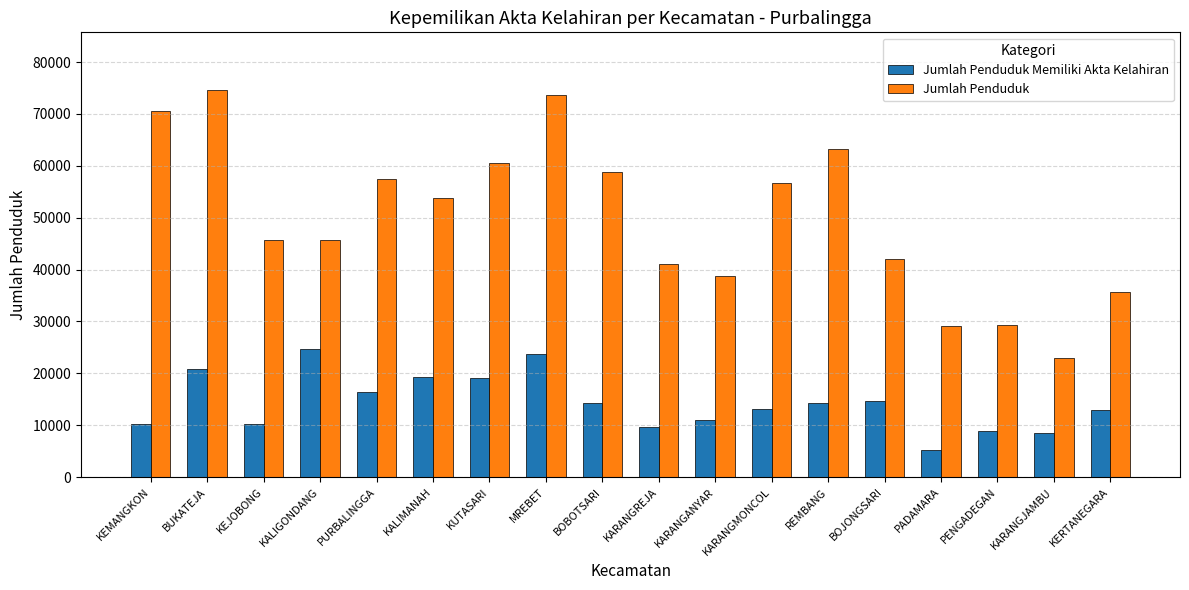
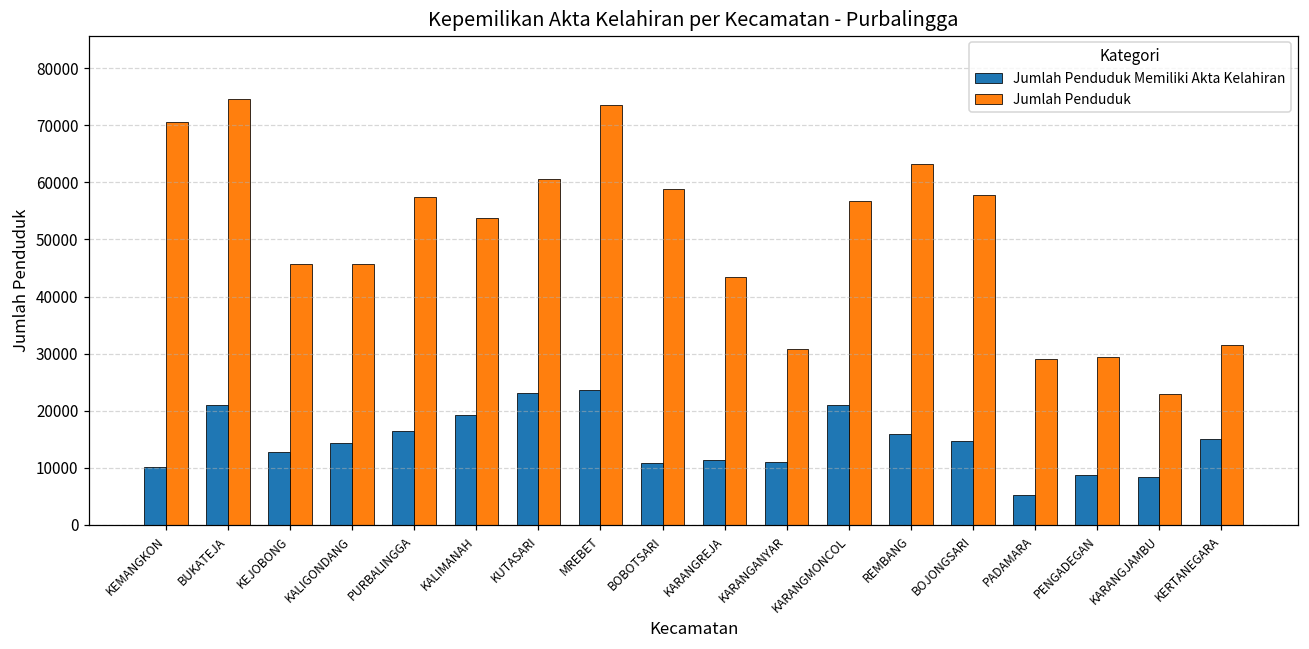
Jumlah Penduduk Memiliki Akta Kelahiran, KEJOBONG: 10000 -> 13000
Jumlah Penduduk Memiliki Akta Kelahiran, KALIGONDANG: 25000 -> 14000
Jumlah Penduduk Memiliki Akta Kelahiran, KUTASARI: 19000 -> 23000
Jumlah Penduduk Memiliki Akta Kelahiran, BOBOTSARI: 14000 -> 11000
Jumlah Penduduk Memiliki Akta Kelahiran, KARANGREJA: 10000 -> 11000
Jumlah Penduduk, KARANGREJA: 41000 -> 43000
Jumlah Penduduk, KARANGANYAR: 39000 -> 31000
Jumlah Penduduk Memiliki Akta Kelahiran, KARANGMONCOL: 13000 -> 21000
Jumlah Penduduk Memiliki Akta Kelahiran, REMBANG: 14000 -> 16000
Jumlah Penduduk, BOJONGSARI: 42000 -> 58000
Jumlah Penduduk Memiliki Akta Kelahiran, KERTANEGARA: 13000 -> 15000
Jumlah Penduduk, KERTANEGARA: 36000 -> 31000
